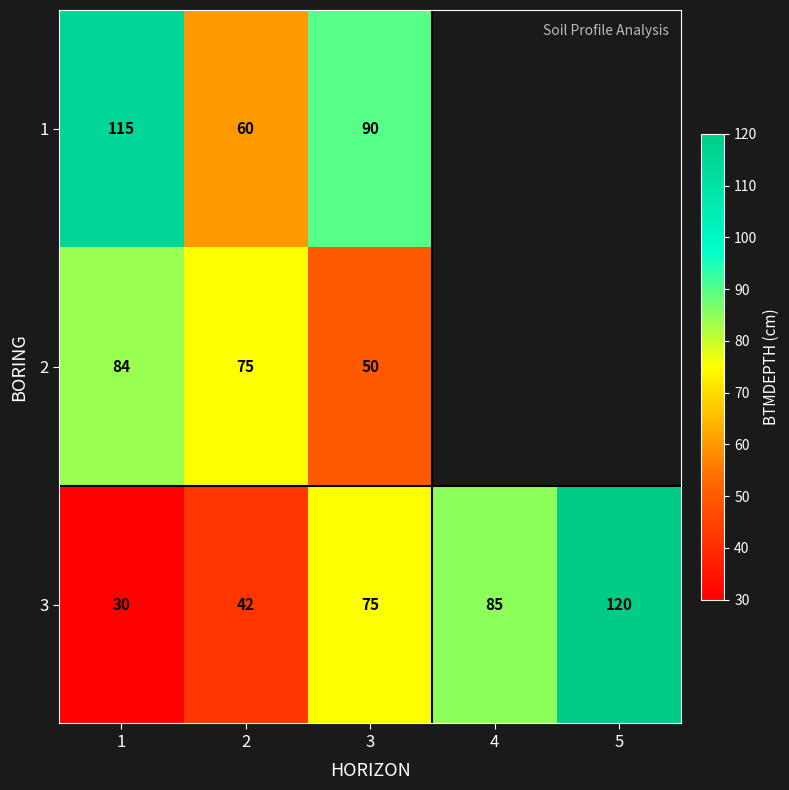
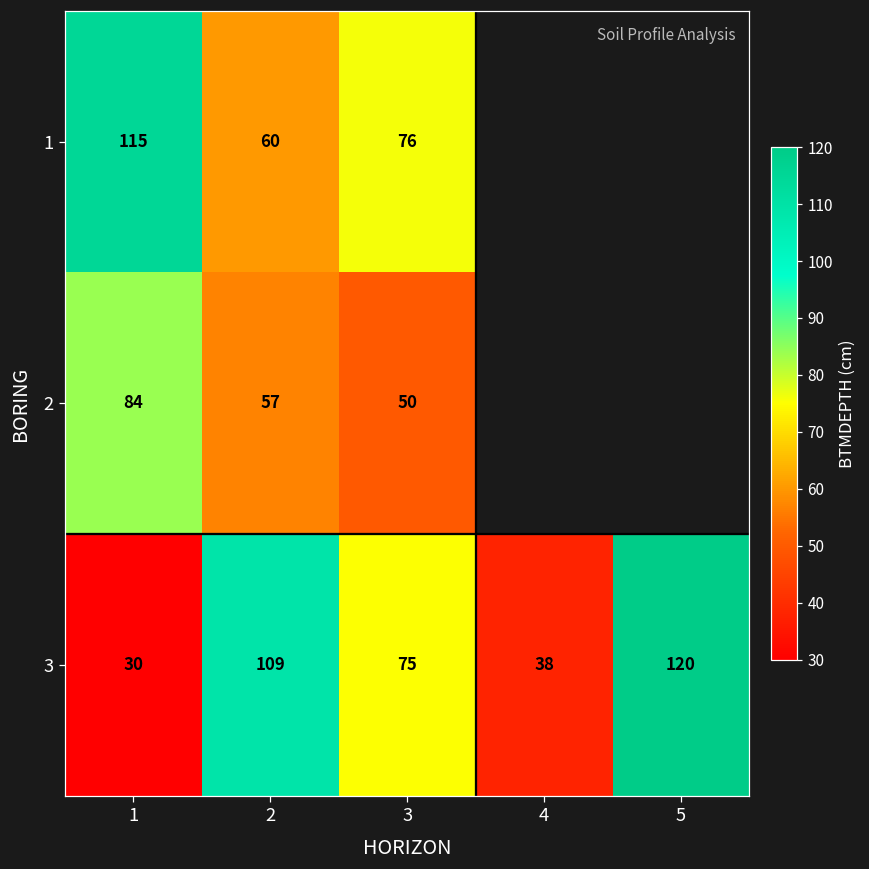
1, 3: 90 -> 76
2, 2: 75 -> 57
3, 2: 42 -> 109
3, 4: 85 -> 38
